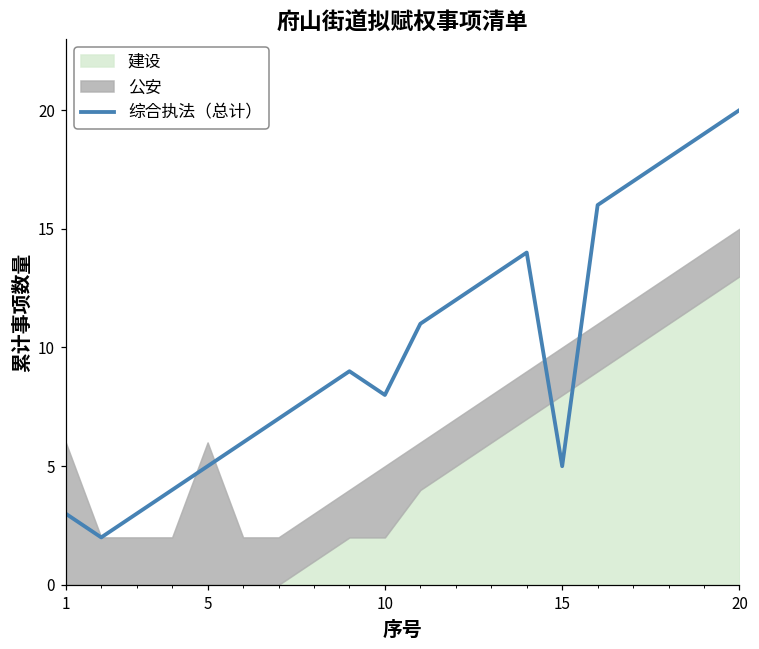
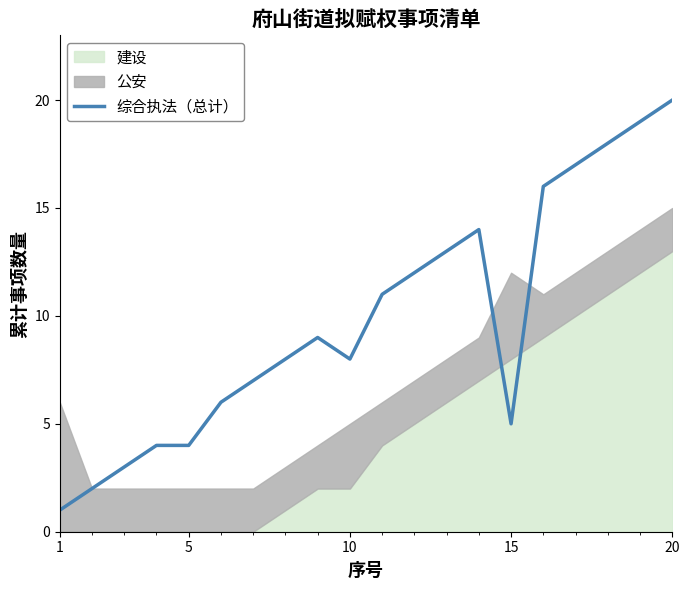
综合执法（总计）, 1: 3 -> 1
综合执法（总计）, 5: 5 -> 4
公安, 5: 6 -> 2
公安, 15: 2 -> 4
